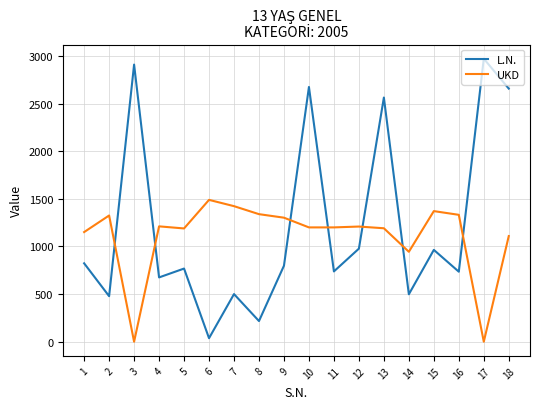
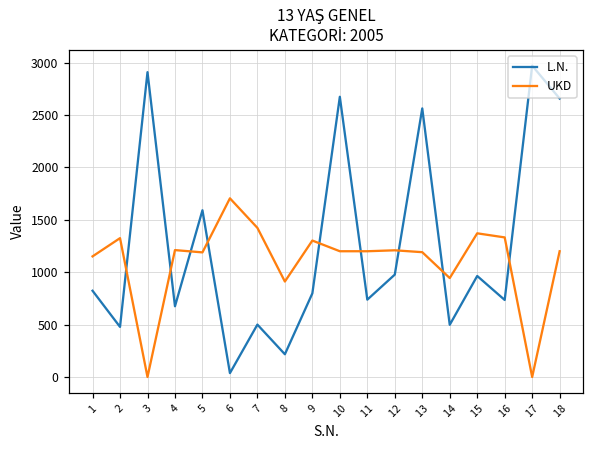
L.N., 5: 800 -> 1600
UKD, 6: 1500 -> 1700
UKD, 8: 1300 -> 900
UKD, 18: 1100 -> 1200
